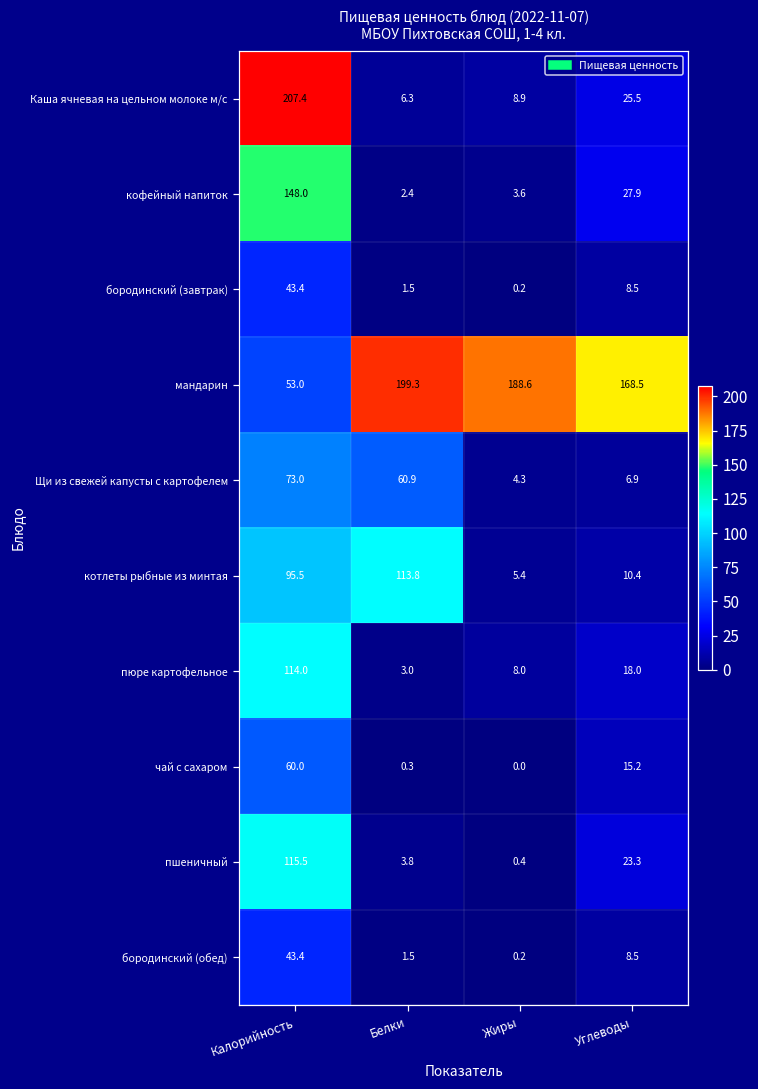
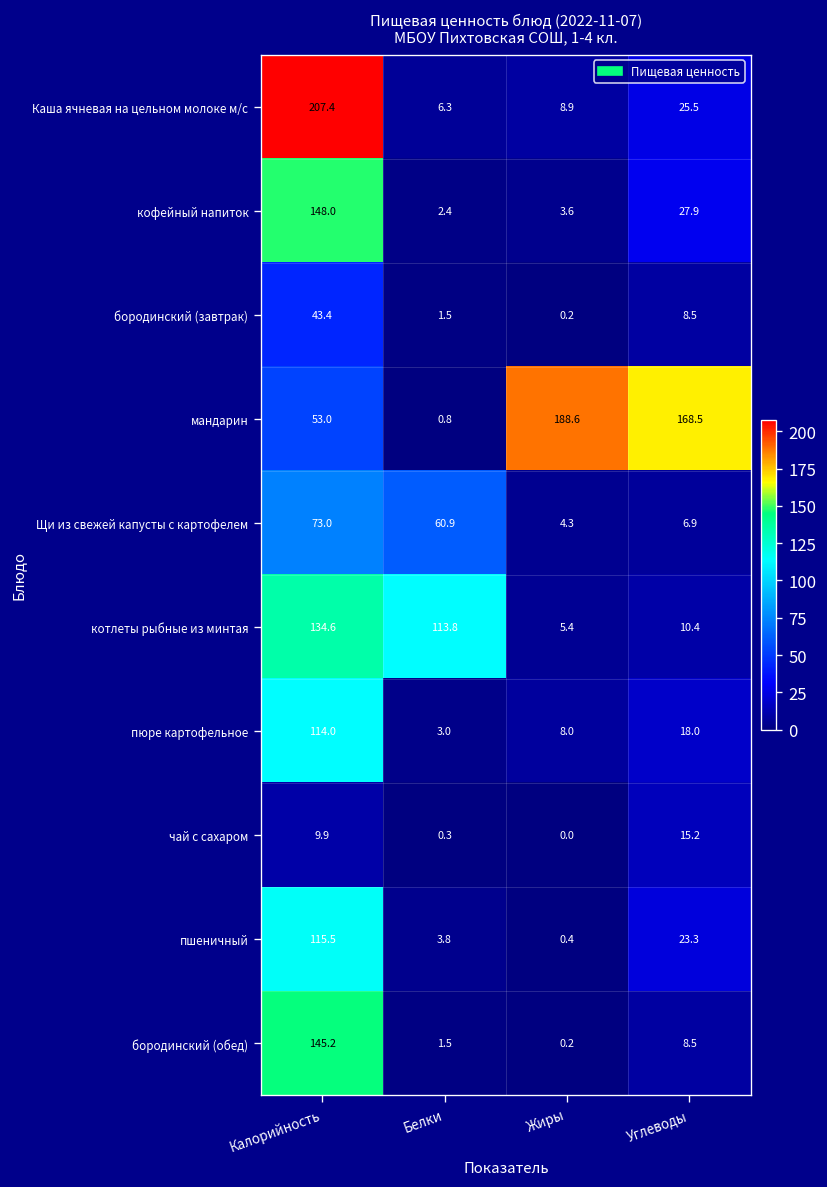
мандарин, Белки: 199.3 -> 0.8
котлеты рыбные из минтая, Калорийность: 95.5 -> 134.6
чай с сахаром, Калорийность: 60.0 -> 9.9
бородинский (обед), Калорийность: 43.4 -> 145.2
